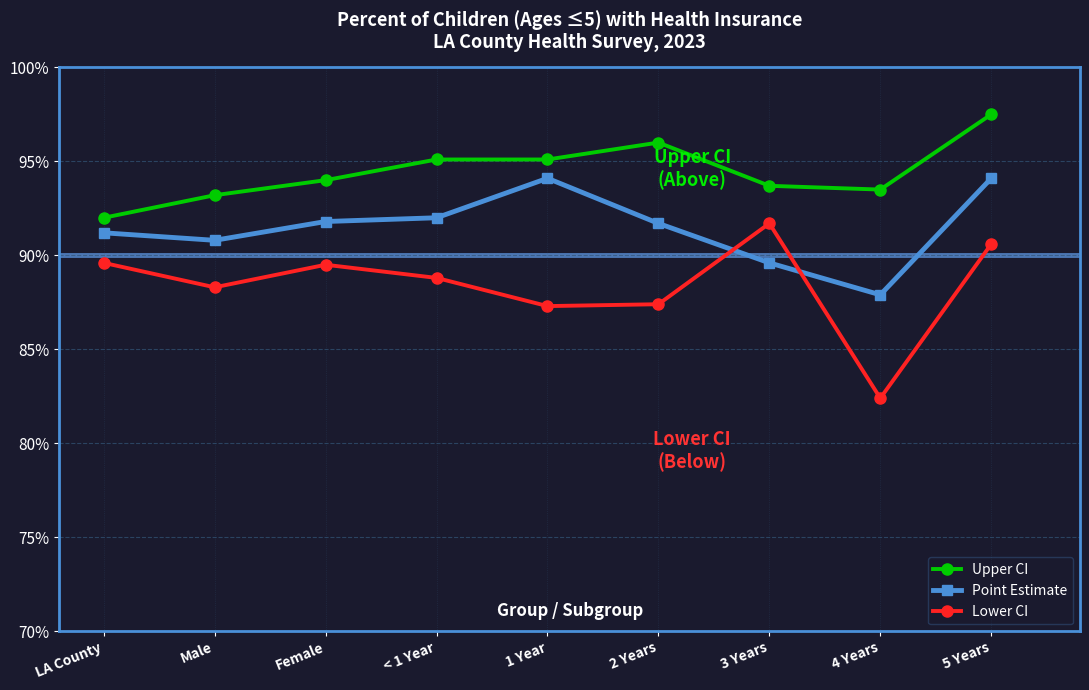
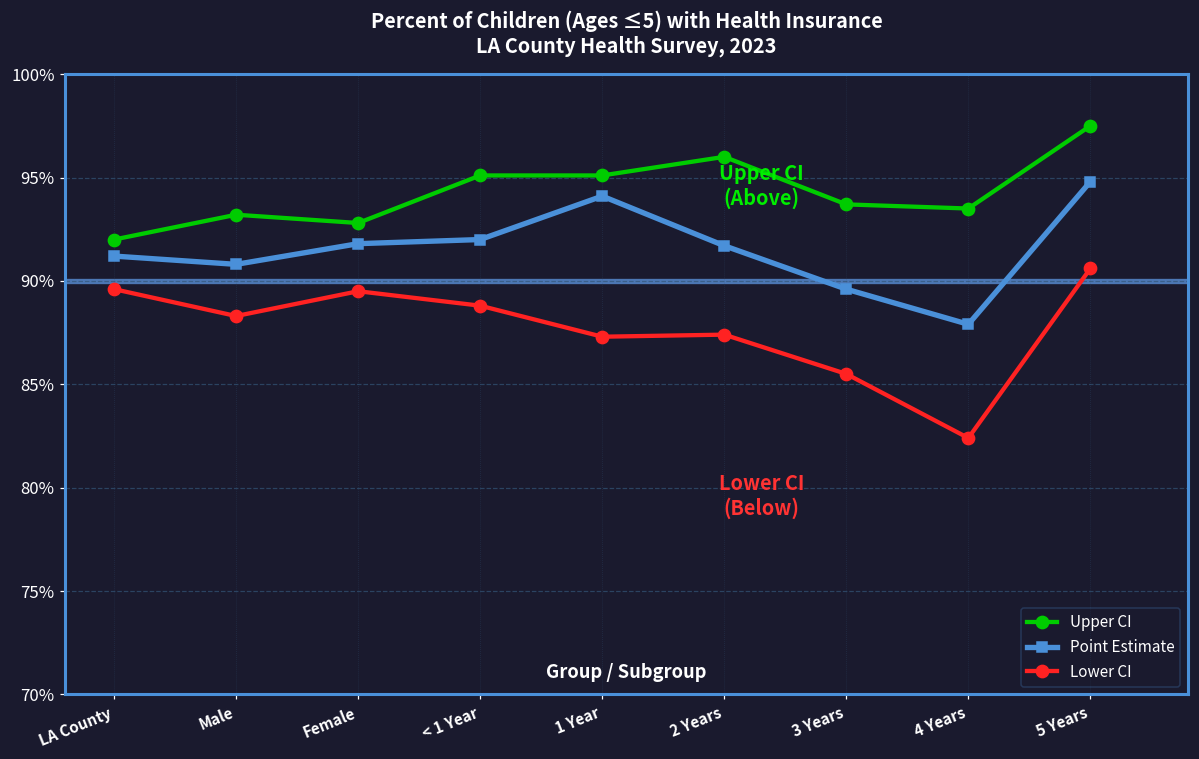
Upper CI, Female: 94.0% -> 92.8%
Lower CI, 3 Years: 91.7% -> 85.5%
Point Estimate, 5 Years: 94.1% -> 94.8%
